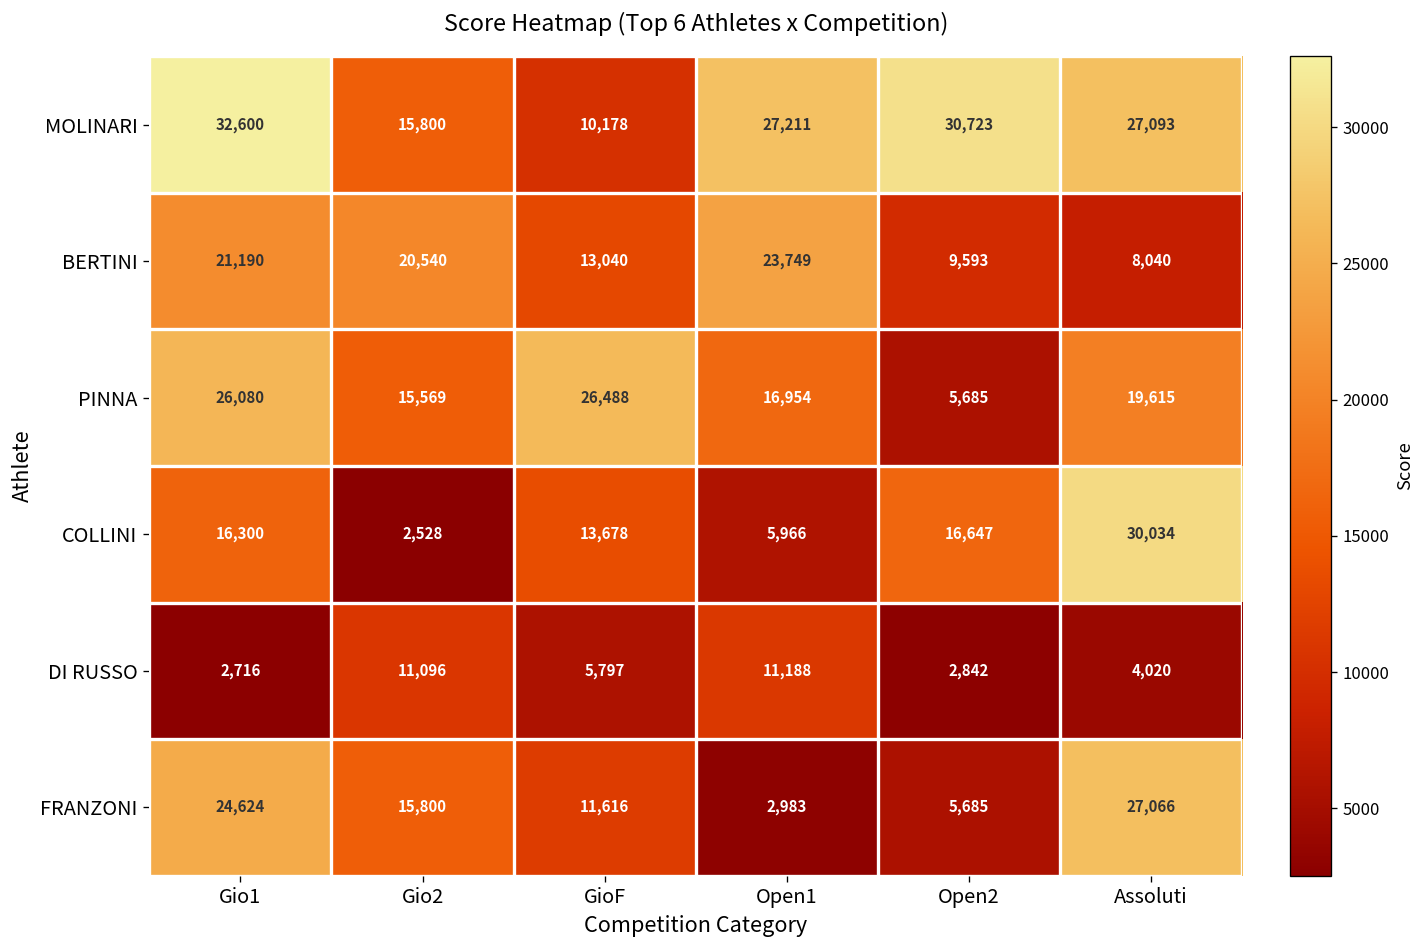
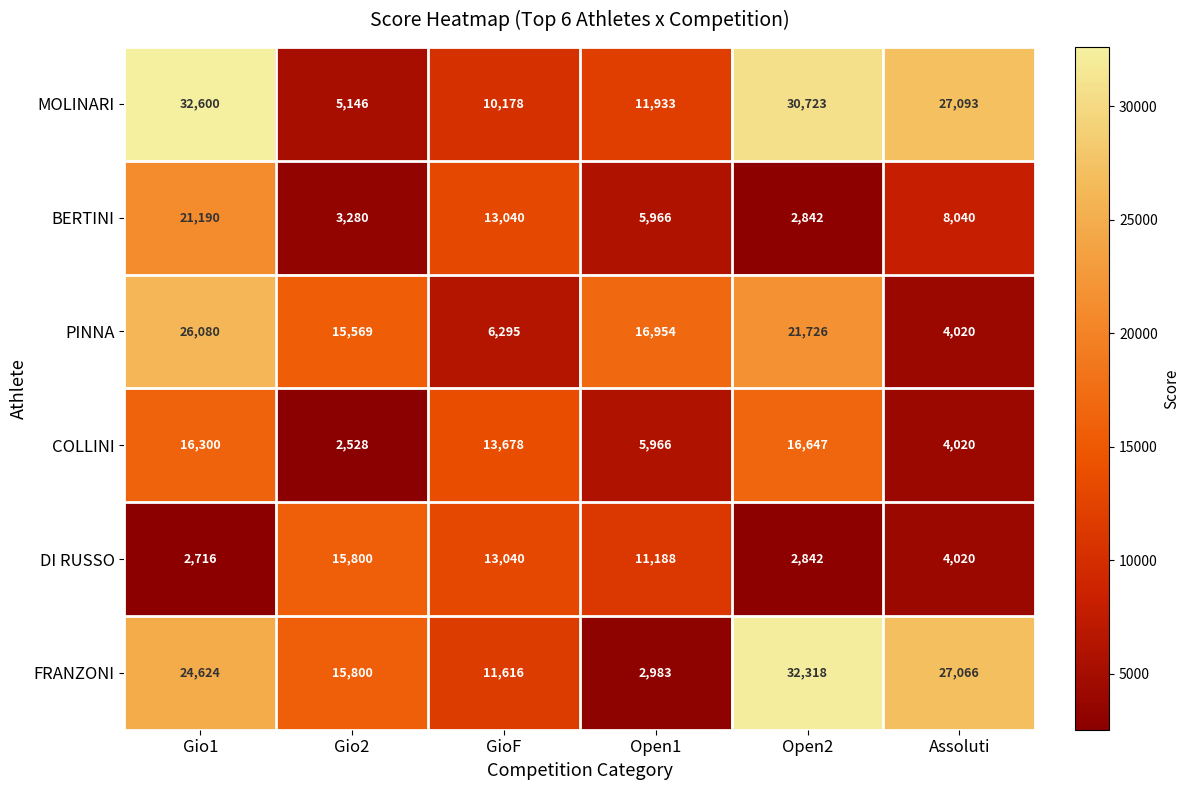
MOLINARI, Gio2: 15,800 -> 5,146
MOLINARI, Open1: 27,211 -> 11,933
BERTINI, Gio2: 20,540 -> 3,280
BERTINI, Open1: 23,749 -> 5,966
BERTINI, Open2: 9,593 -> 2,842
PINNA, GioF: 26,488 -> 6,295
PINNA, Open2: 5,685 -> 21,726
PINNA, Assoluti: 19,615 -> 4,020
COLLINI, Assoluti: 30,034 -> 4,020
DI RUSSO, Gio2: 11,096 -> 15,800
DI RUSSO, GioF: 5,797 -> 13,040
FRANZONI, Open2: 5,685 -> 32,318
